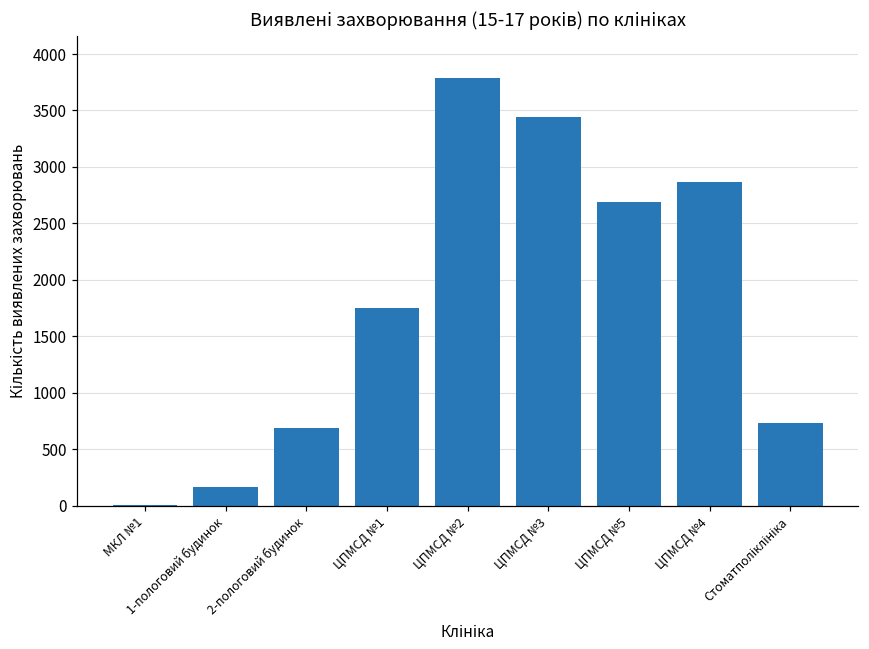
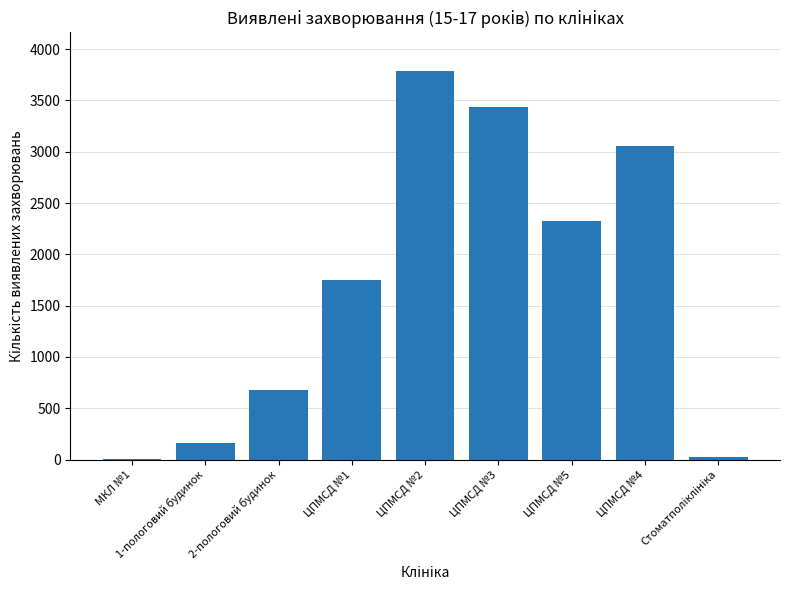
ЦПМСД №5: 2690 -> 2330
ЦПМСД №4: 2860 -> 3060
Стоматполіклініка: 730 -> 20
